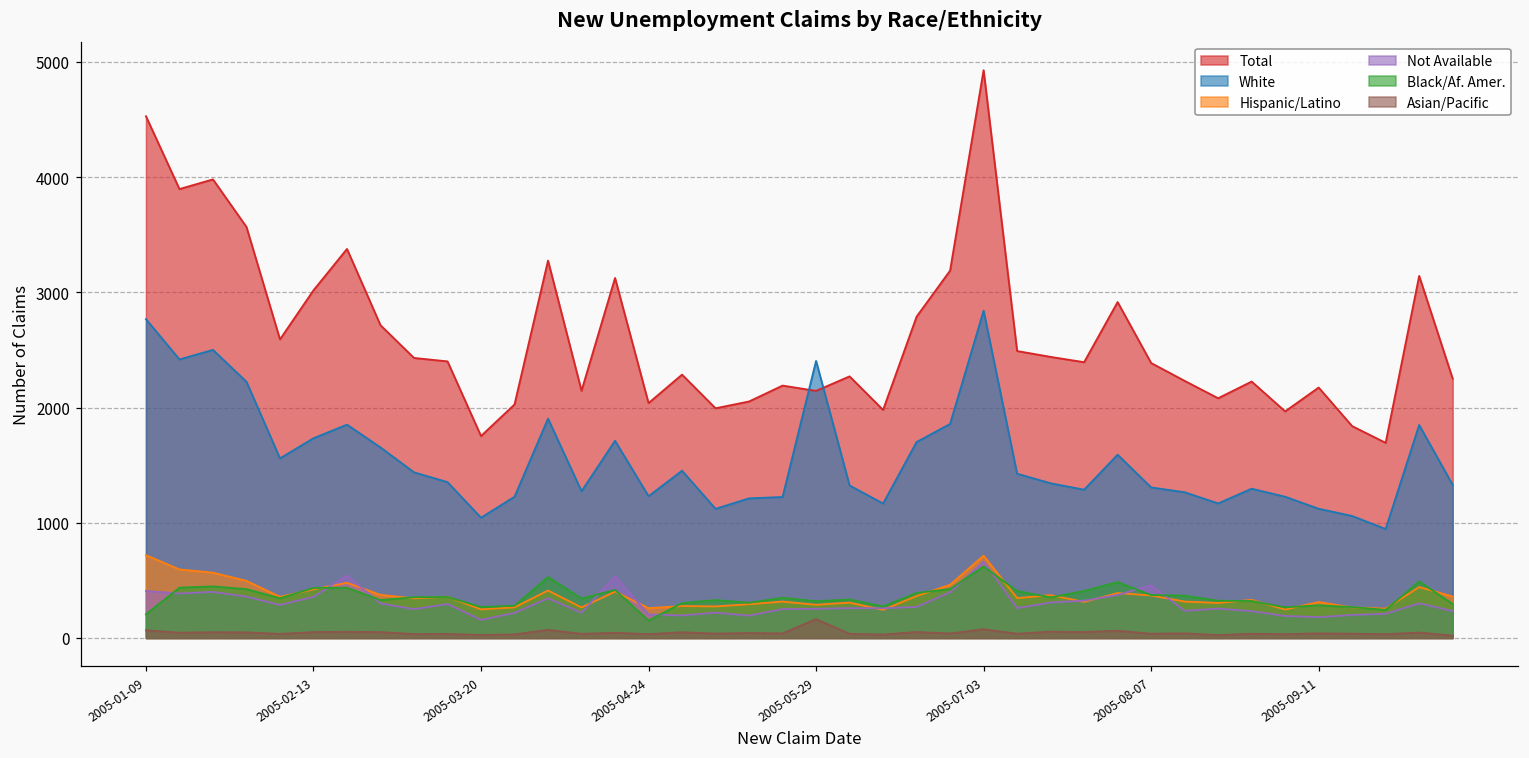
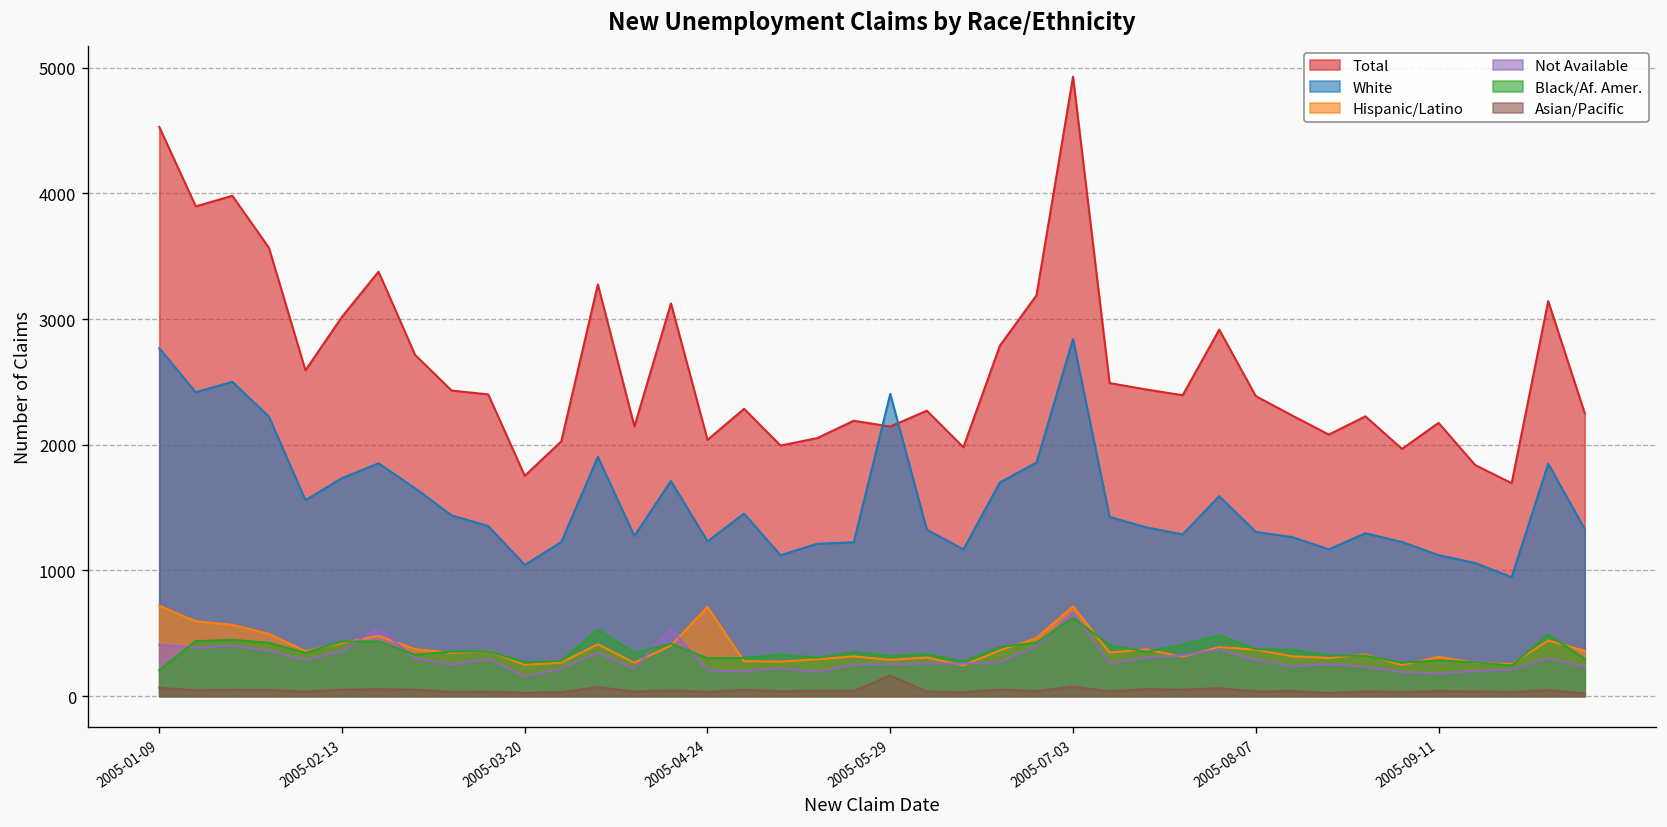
Hispanic/Latino, 2005-04-24: 260 -> 710
Black/Af. Amer., 2005-04-24: 150 -> 300
Not Available, 2005-08-07: 460 -> 290
